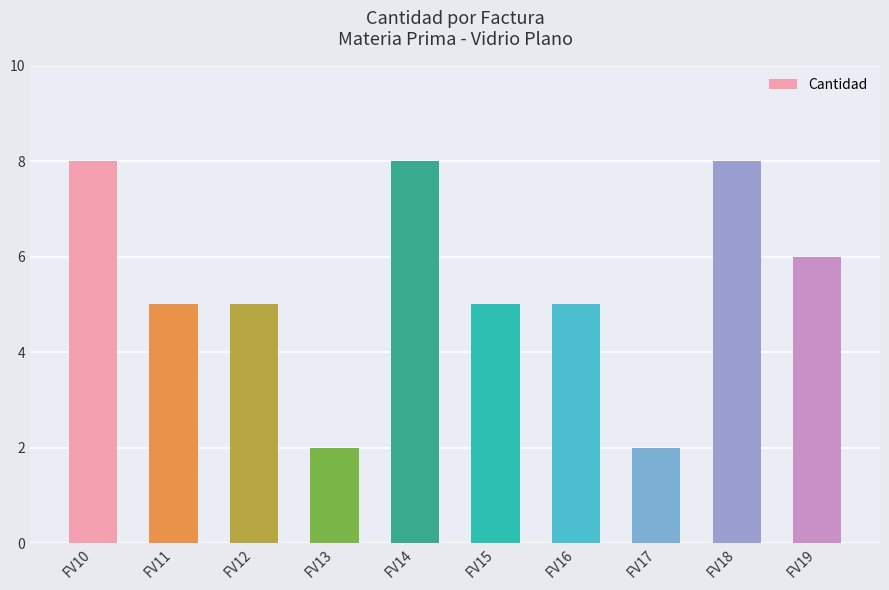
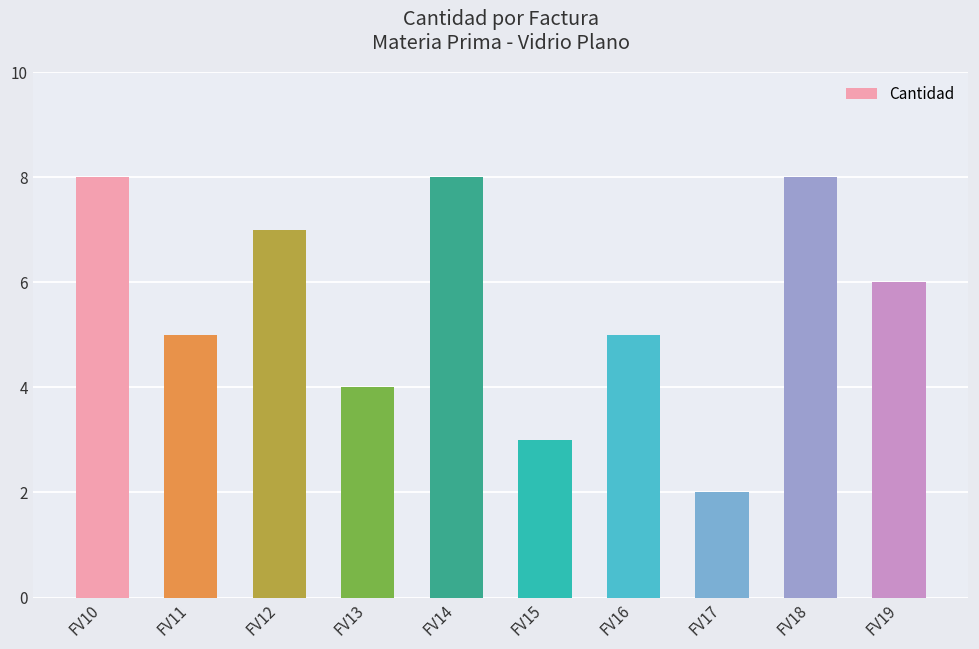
FV12: 5 -> 7
FV13: 2 -> 4
FV15: 5 -> 3
